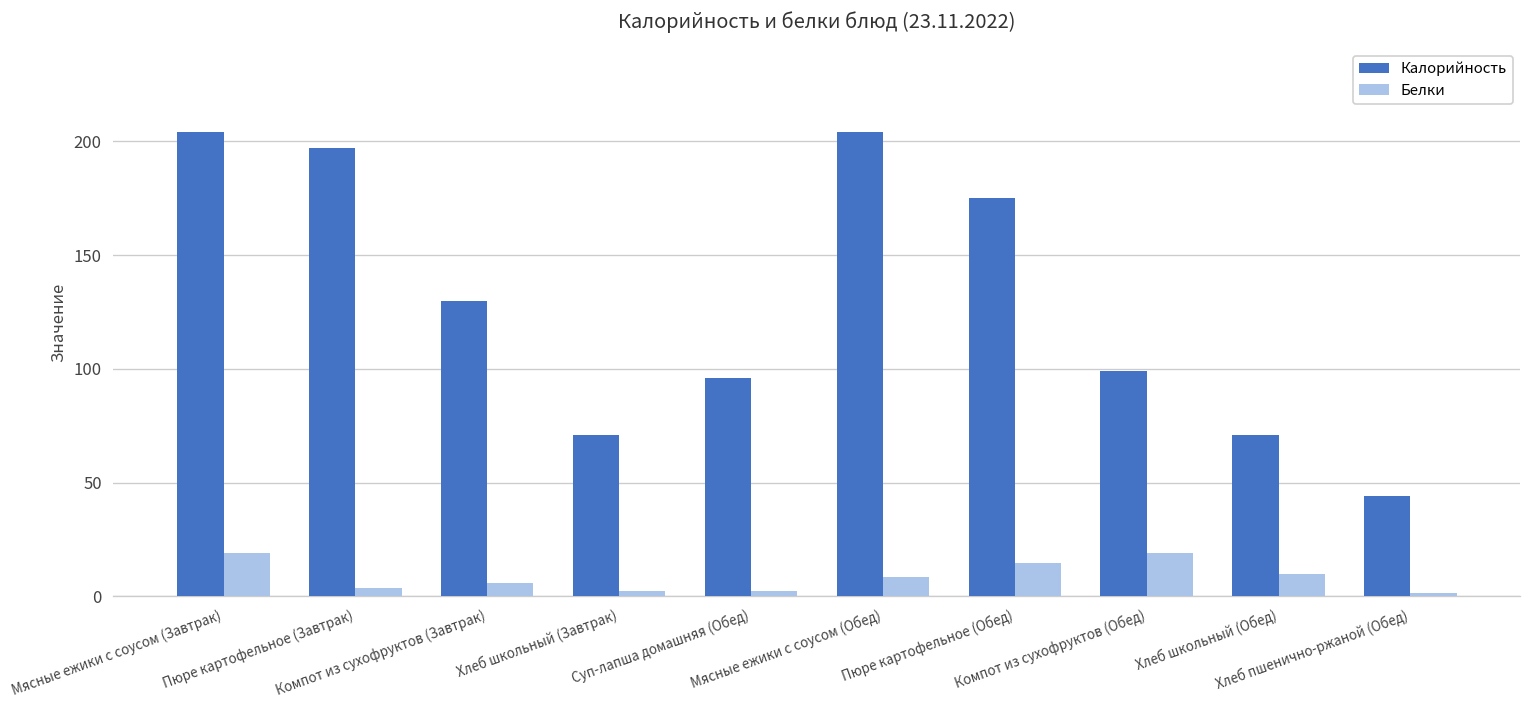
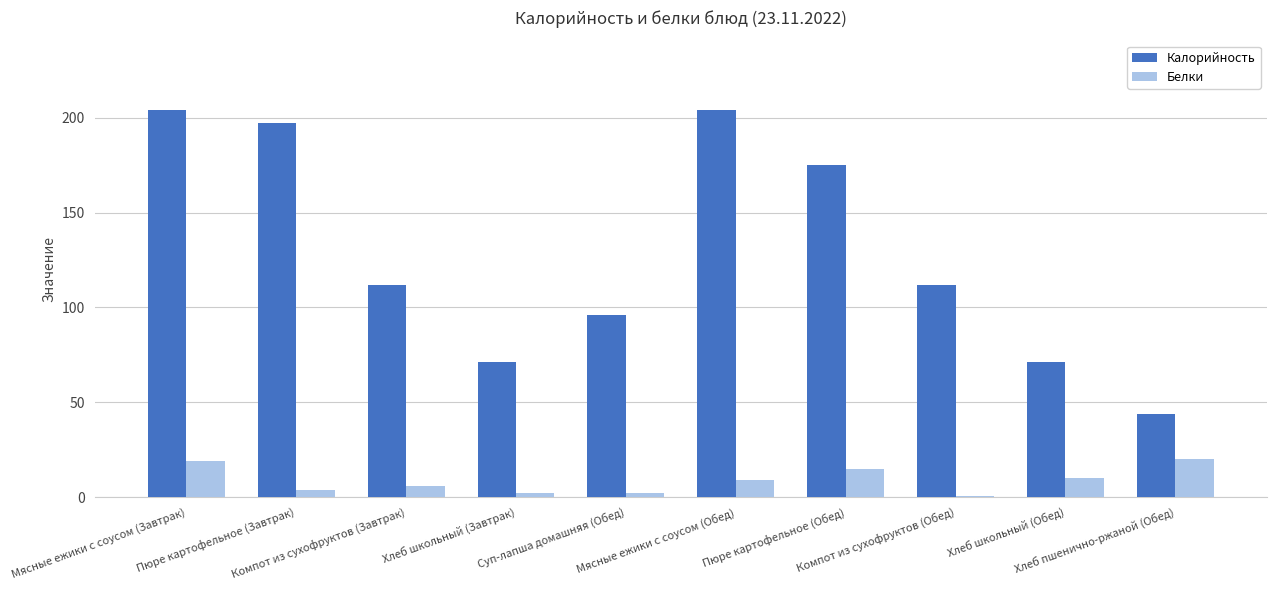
Калорийность, Компот из сухофруктов (Завтрак): 130 -> 112
Калорийность, Компот из сухофруктов (Обед): 99 -> 112
Белки, Компот из сухофруктов (Обед): 19 -> 1
Белки, Хлеб пшенично-ржаной (Обед): 1 -> 20
